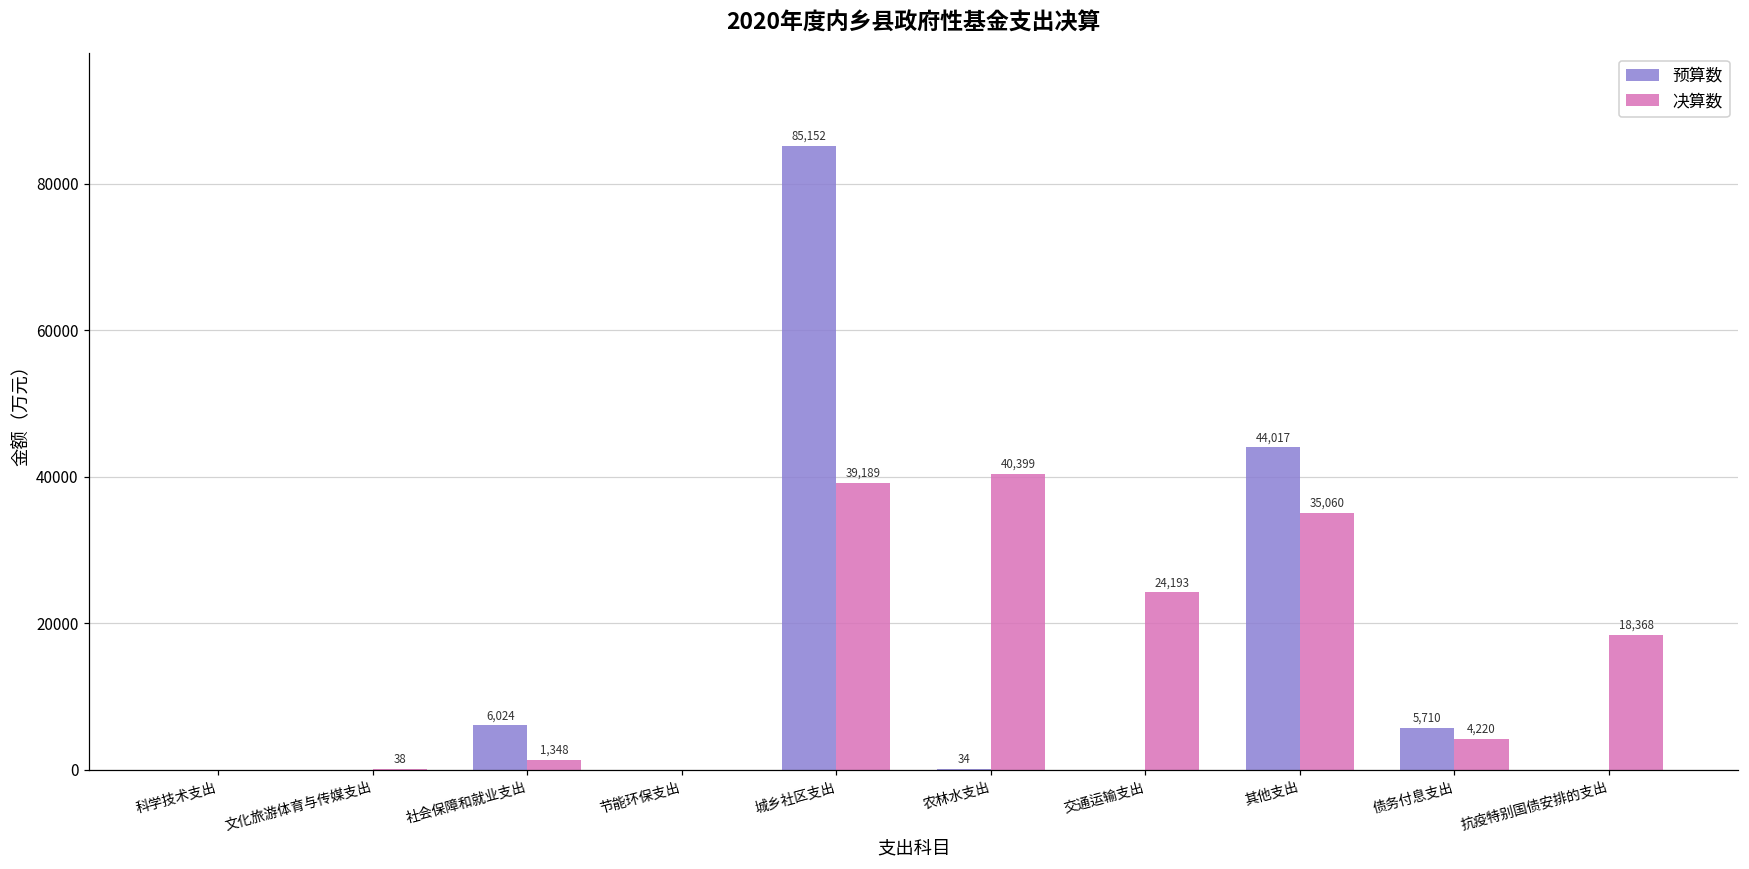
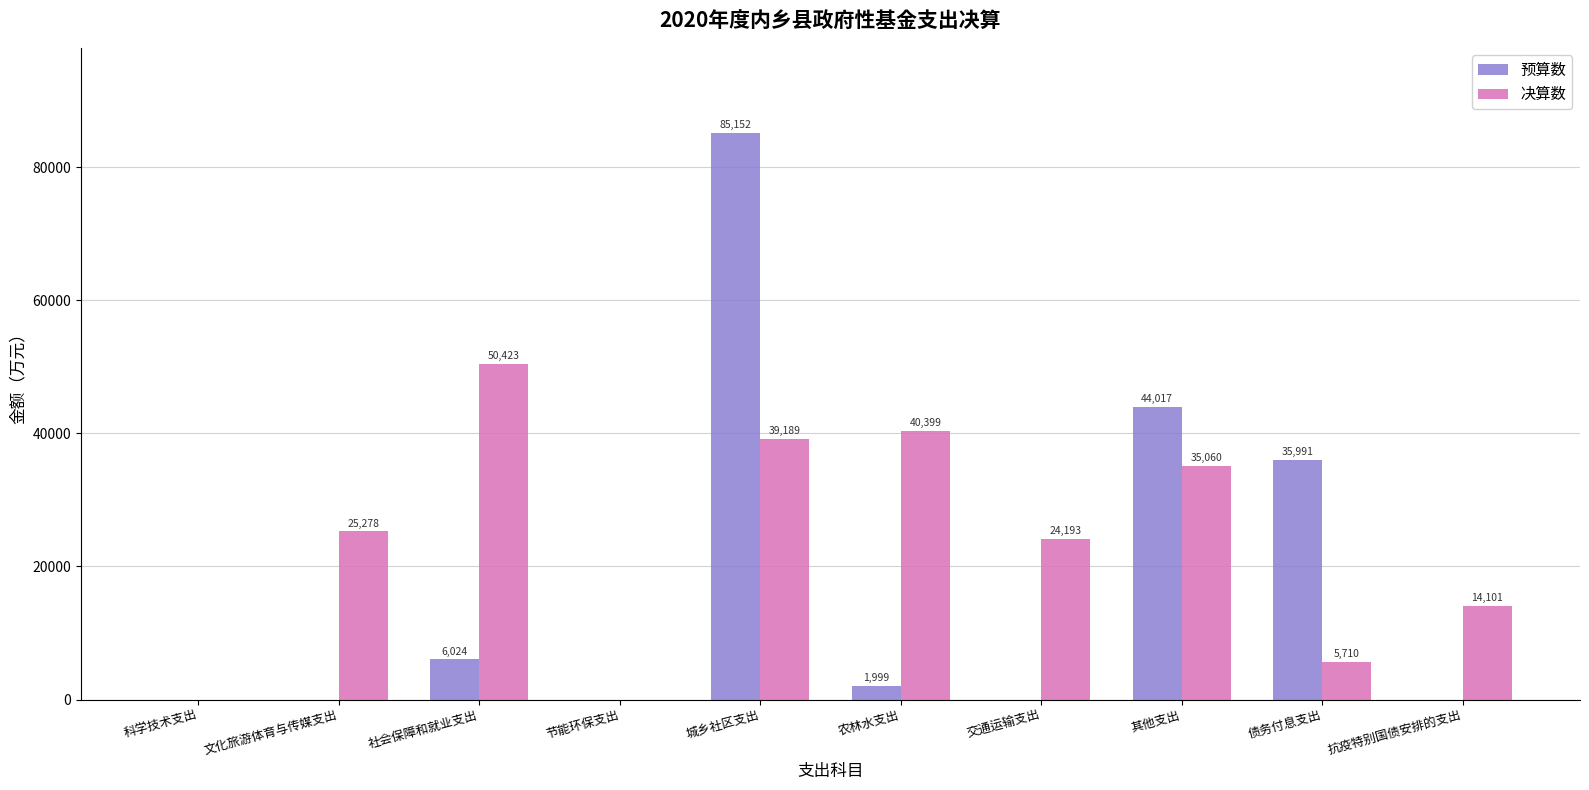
决算数, 文化旅游体育与传媒支出: 38 -> 25,278
决算数, 社会保障和就业支出: 1,348 -> 50,423
预算数, 农林水支出: 34 -> 1,999
预算数, 债务付息支出: 5,710 -> 35,991
决算数, 债务付息支出: 4,220 -> 5,710
决算数, 抗疫特别国债安排的支出: 18,368 -> 14,101
